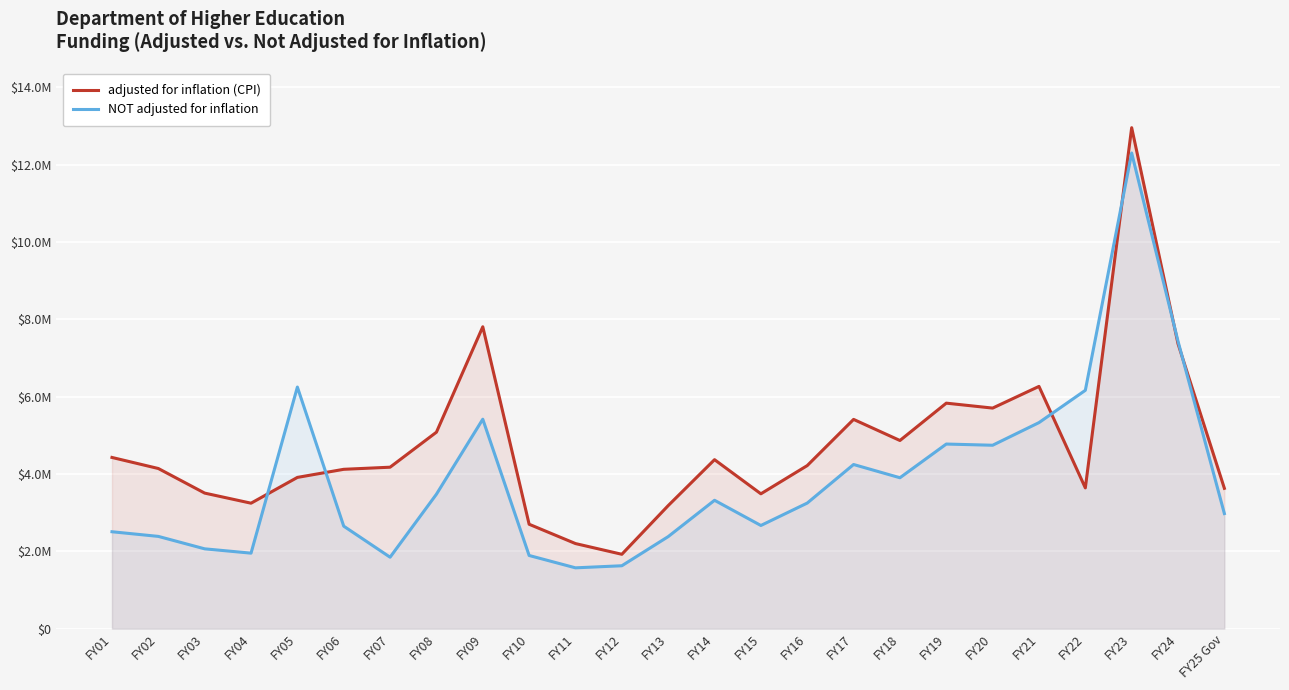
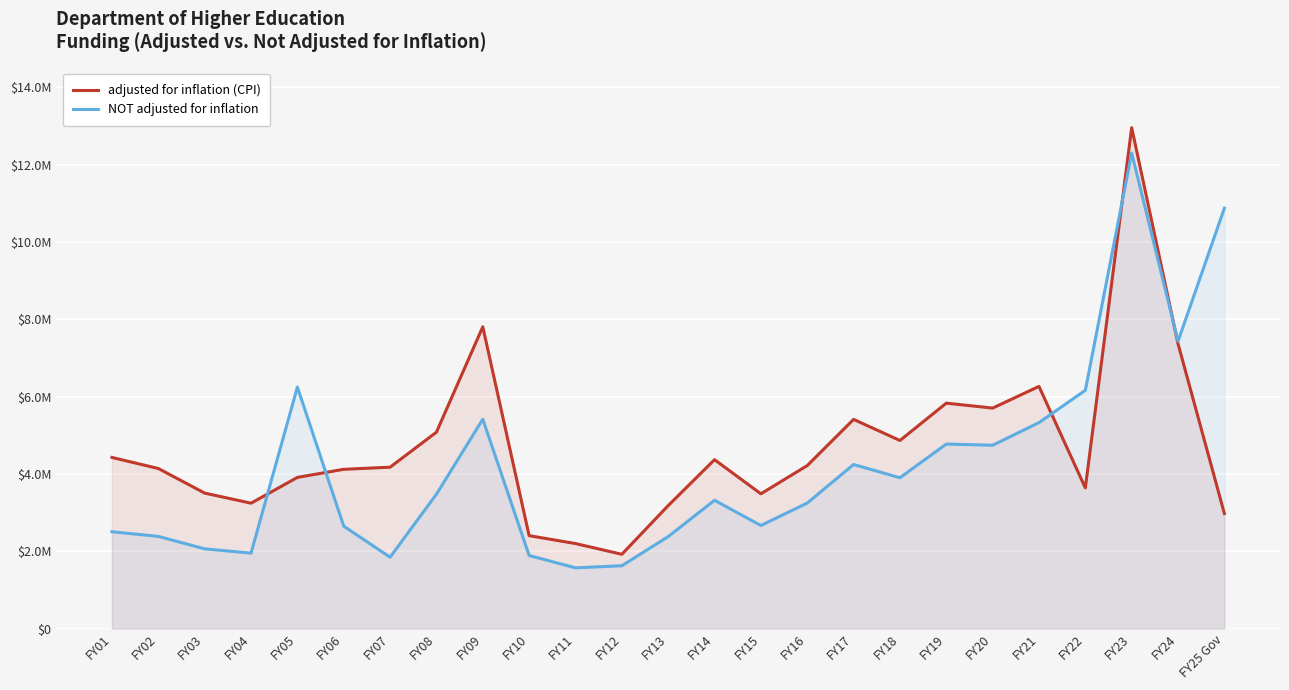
adjusted for inflation (CPI), FY10: $2700000 -> $2400000
adjusted for inflation (CPI), FY25 Gov: $3600000 -> $3000000
NOT adjusted for inflation, FY25 Gov: $3000000 -> $10900000
